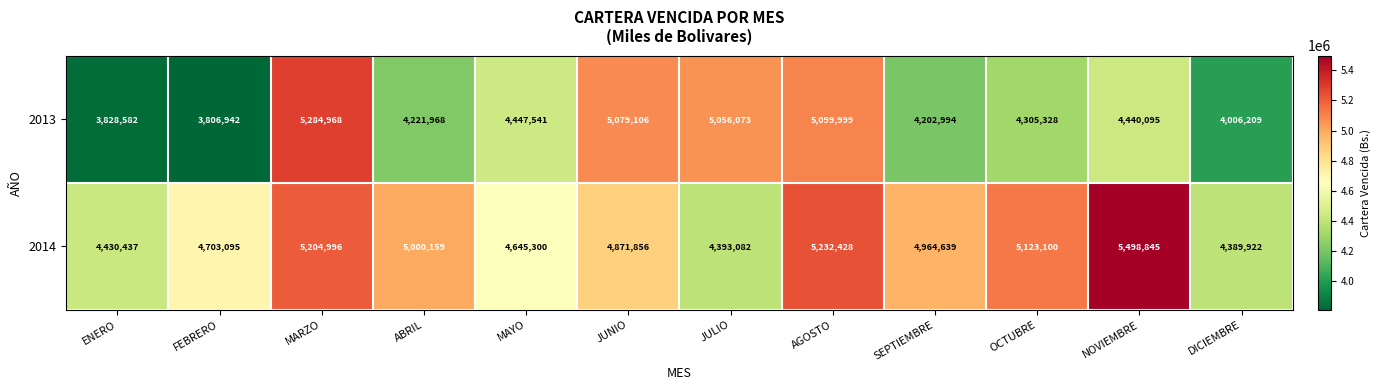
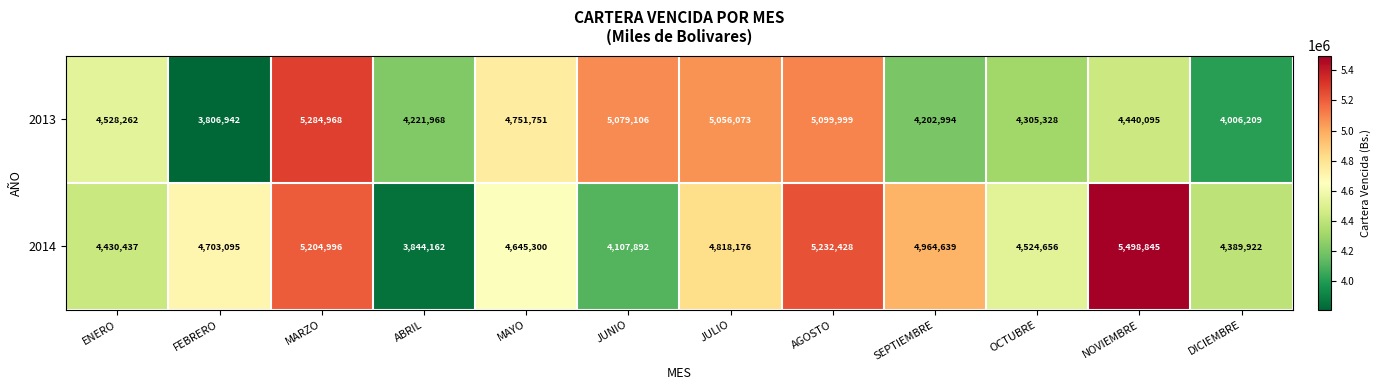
2013, ENERO: 3,828,582 -> 4,528,262
2013, MAYO: 4,447,541 -> 4,751,751
2014, ABRIL: 5,000,159 -> 3,844,162
2014, JUNIO: 4,871,856 -> 4,107,892
2014, JULIO: 4,393,082 -> 4,818,176
2014, OCTUBRE: 5,123,100 -> 4,524,656
